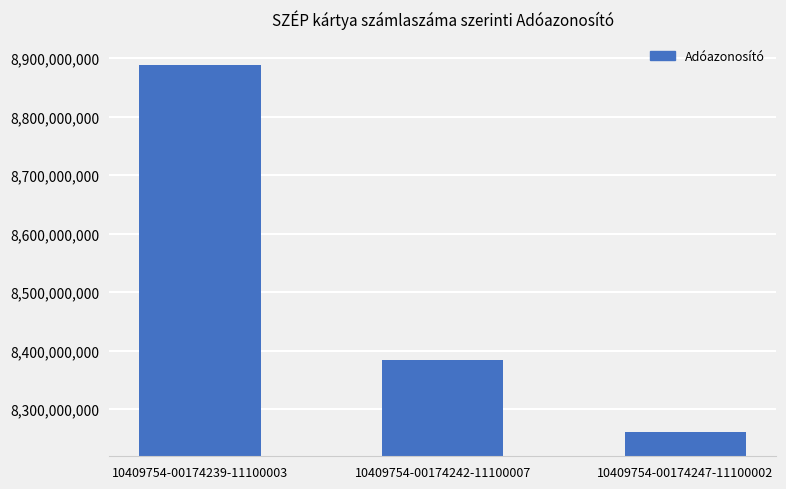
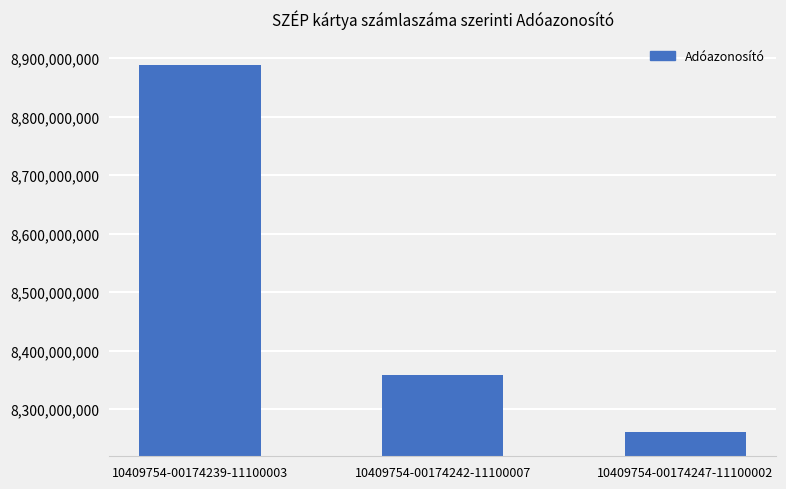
10409754-00174242-11100007: 8,380,000,000 -> 8,360,000,000
